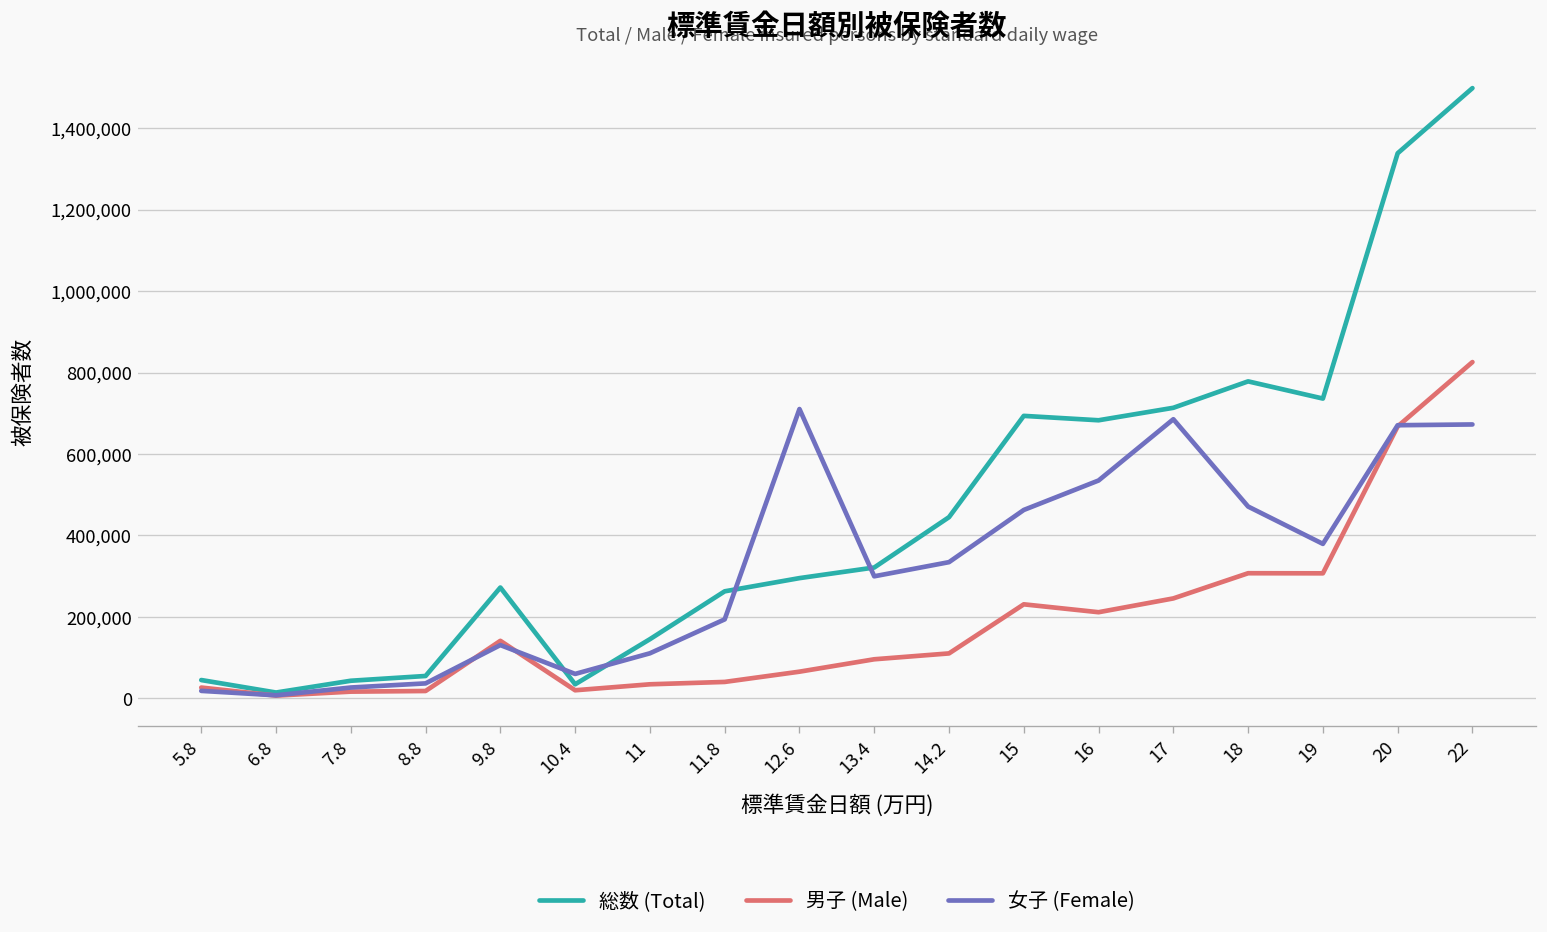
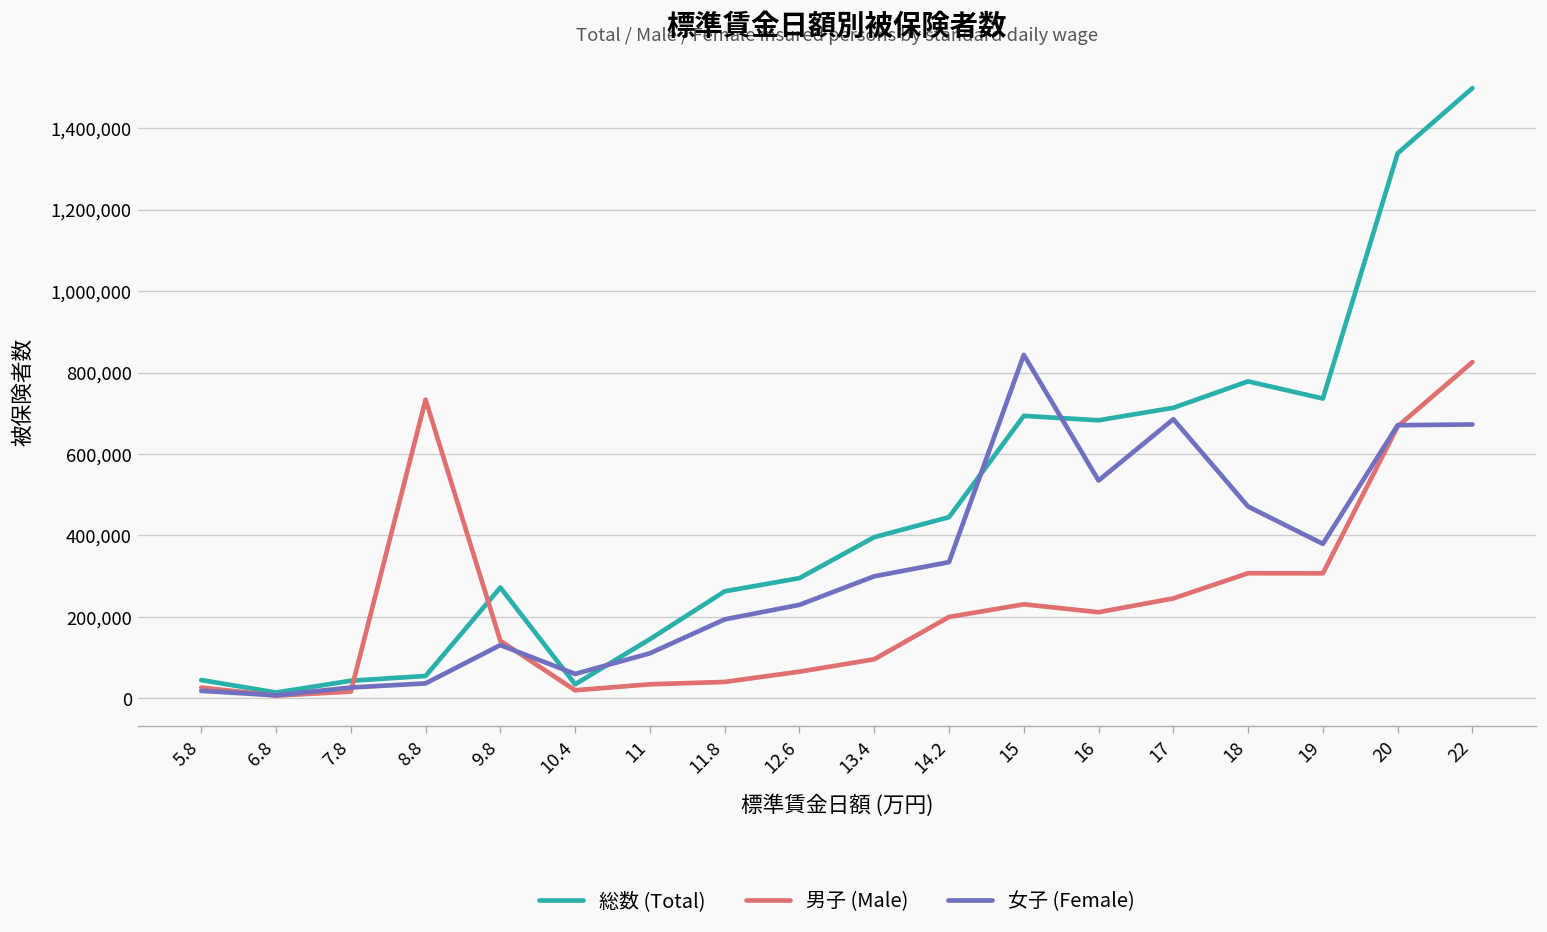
男子 (Male), 8.8: 20,000 -> 730,000
女子 (Female), 12.6: 710,000 -> 230,000
総数 (Total), 13.4: 320,000 -> 400,000
男子 (Male), 14.2: 110,000 -> 200,000
女子 (Female), 15: 460,000 -> 840,000
